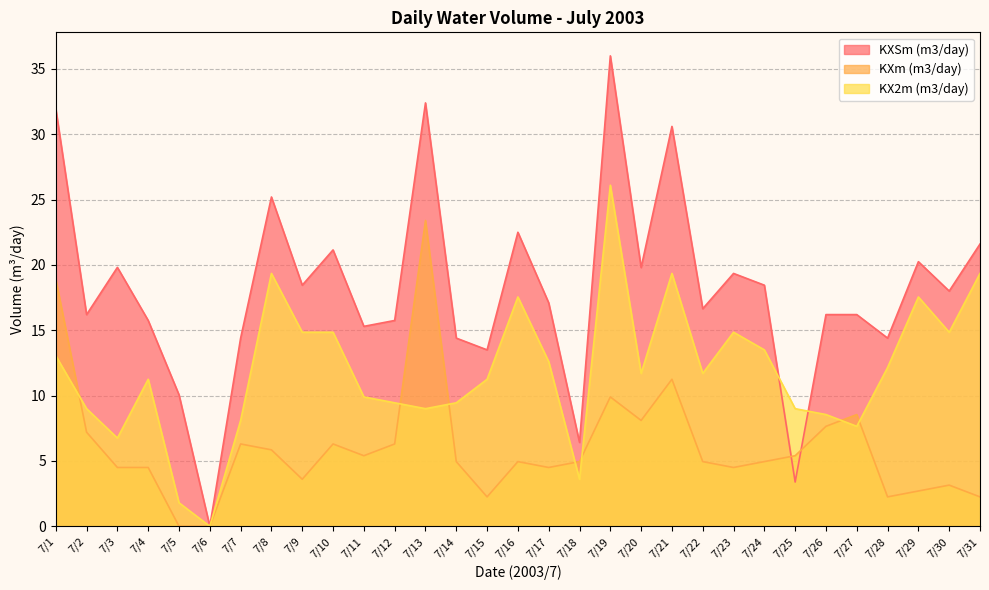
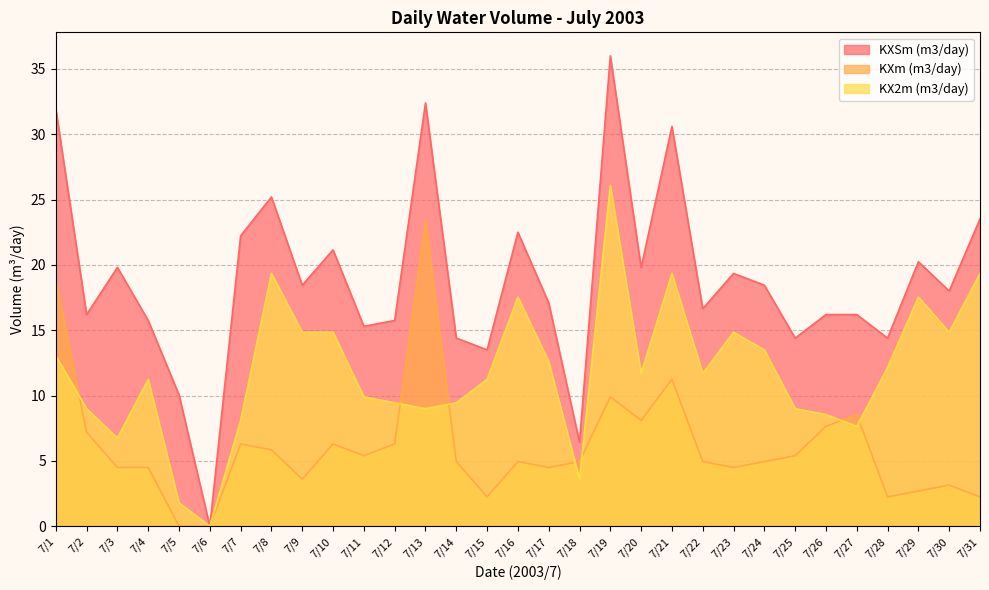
KXSm (m3/day), 7/7: 14.4 -> 22.2
KXSm (m3/day), 7/25: 3.4 -> 14.4
KXSm (m3/day), 7/31: 21.6 -> 23.5
